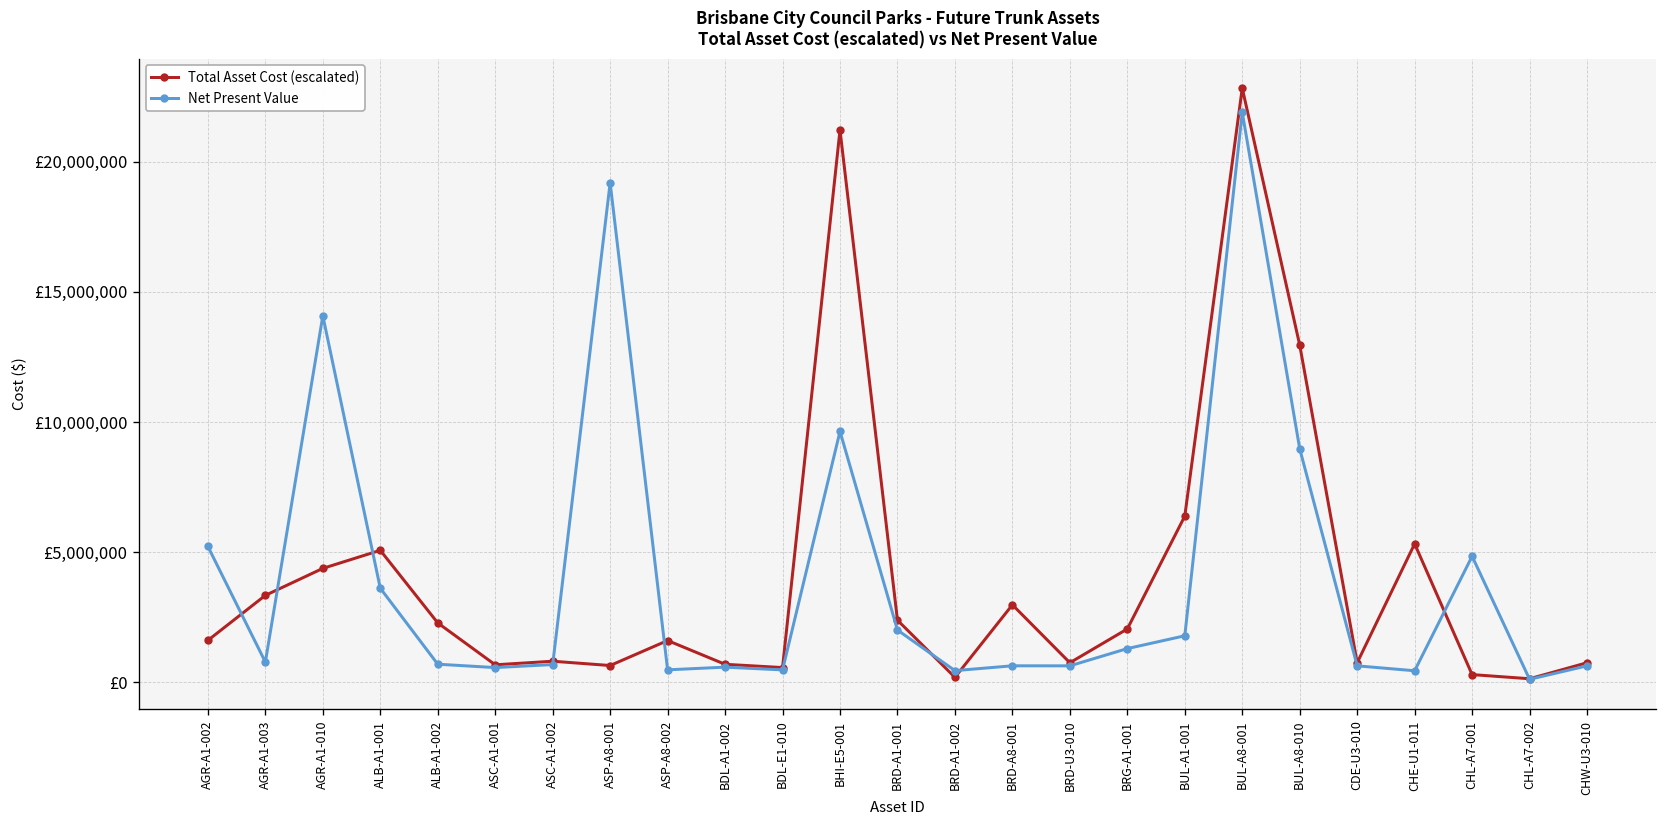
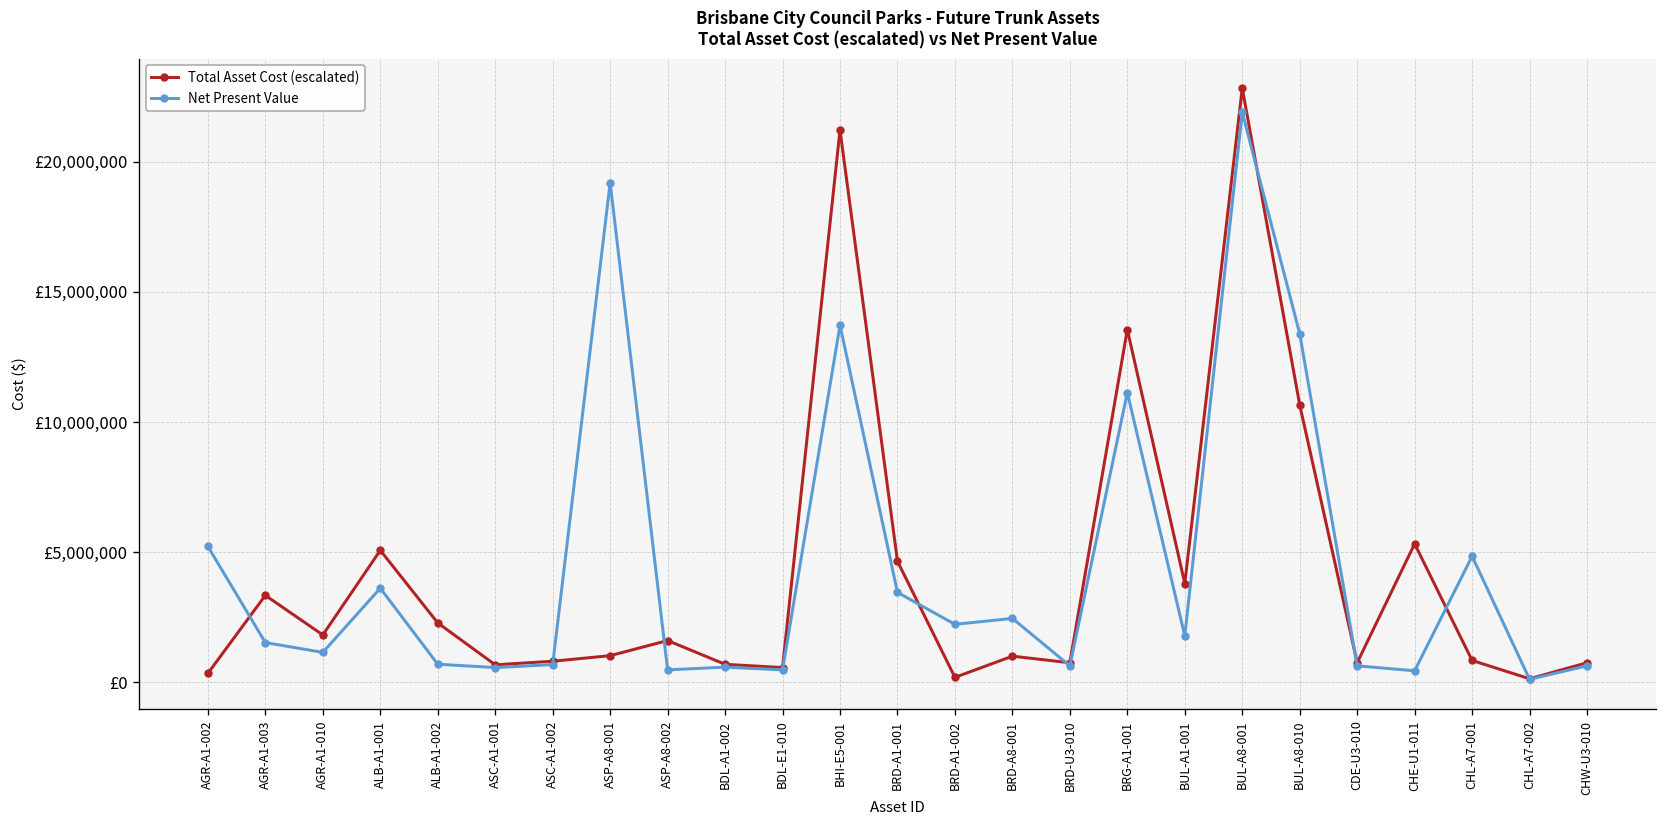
Total Asset Cost (escalated), AGR-A1-002: £1,600,000 -> £300,000
Net Present Value, AGR-A1-003: £800,000 -> £1,500,000
Total Asset Cost (escalated), AGR-A1-010: £4,400,000 -> £1,800,000
Net Present Value, AGR-A1-010: £14,100,000 -> £1,100,000
Total Asset Cost (escalated), ASP-A8-001: £600,000 -> £1,000,000
Net Present Value, BHI-E5-001: £9,600,000 -> £13,700,000
Total Asset Cost (escalated), BRD-A1-001: £2,400,000 -> £4,700,000
Net Present Value, BRD-A1-001: £2,000,000 -> £3,500,000
Net Present Value, BRD-A1-002: £400,000 -> £2,200,000
Total Asset Cost (escalated), BRD-A8-001: £3,000,000 -> £1,000,000
Net Present Value, BRD-A8-001: £600,000 -> £2,500,000
Total Asset Cost (escalated), BRG-A1-001: £2,000,000 -> £13,600,000
Net Present Value, BRG-A1-001: £1,300,000 -> £11,100,000
Total Asset Cost (escalated), BUL-A1-001: £6,400,000 -> £3,800,000
Total Asset Cost (escalated), BUL-A8-010: £13,000,000 -> £10,700,000
Net Present Value, BUL-A8-010: £9,000,000 -> £13,400,000
Total Asset Cost (escalated), CHL-A7-001: £300,000 -> £800,000
